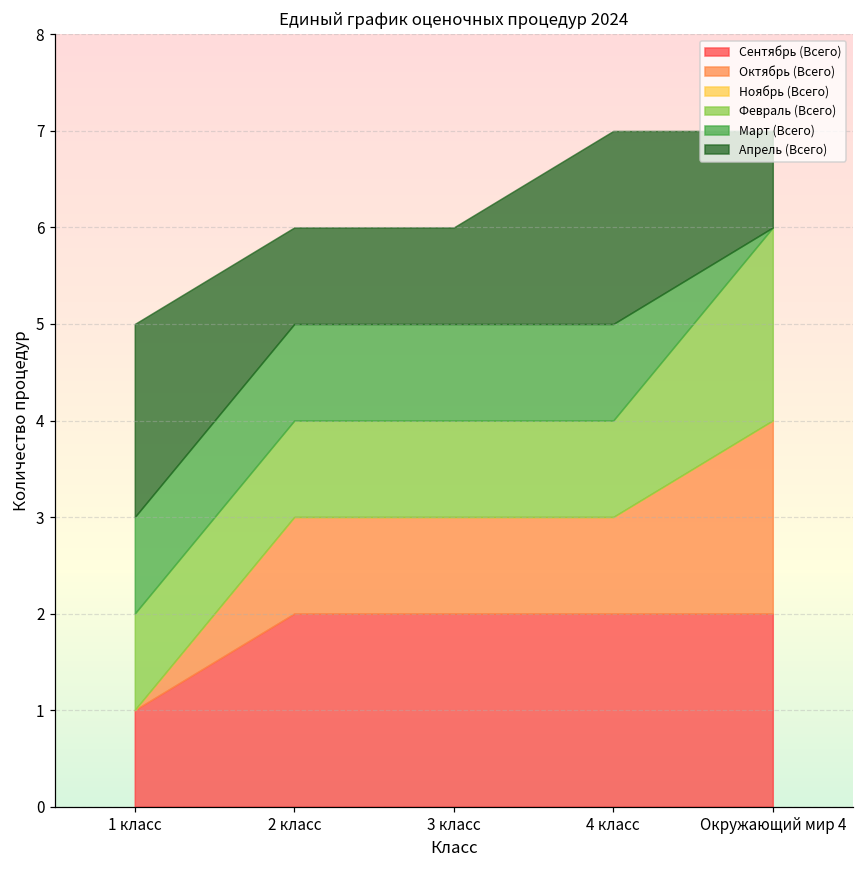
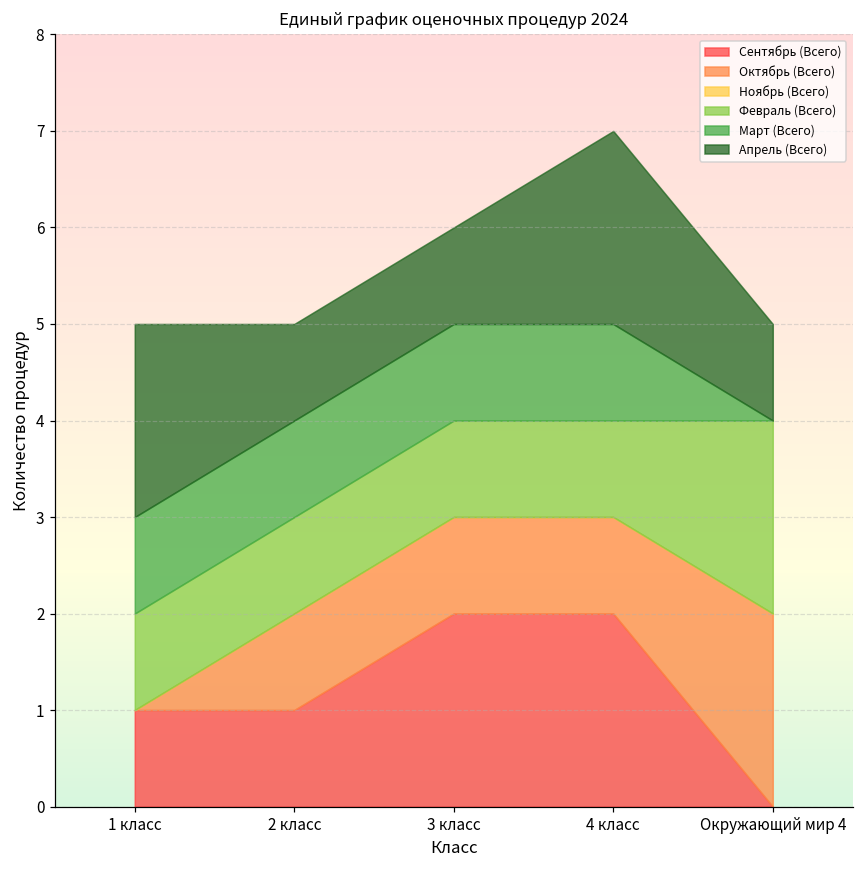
Сентябрь (Всего), 2 класс: 2 -> 1
Сентябрь (Всего), Окружающий мир 4: 2 -> 0
